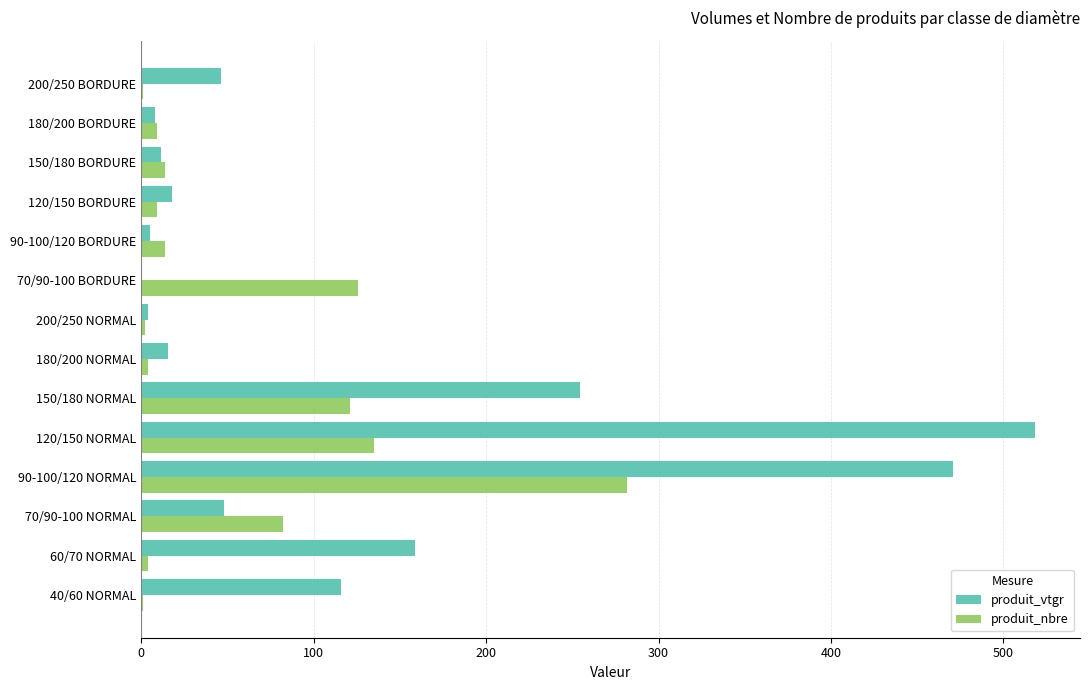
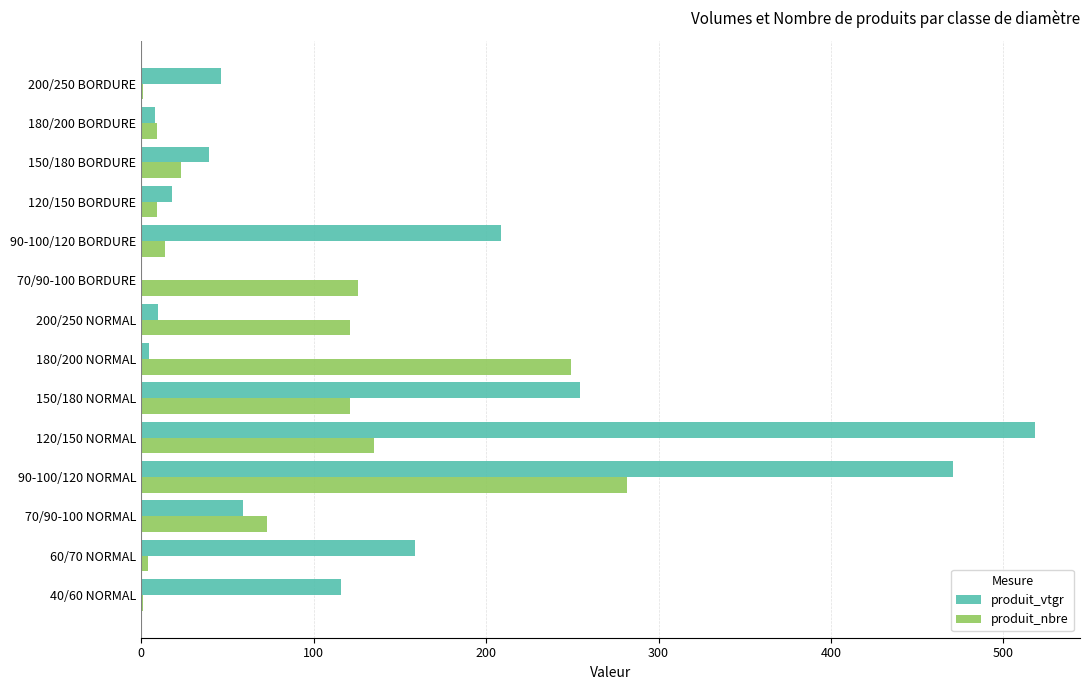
produit_vtgr, 150/180 BORDURE: 12 -> 39
produit_nbre, 150/180 BORDURE: 14 -> 23
produit_vtgr, 90-100/120 BORDURE: 5 -> 209
produit_vtgr, 200/250 NORMAL: 4 -> 10
produit_nbre, 200/250 NORMAL: 2 -> 121
produit_vtgr, 180/200 NORMAL: 16 -> 4
produit_nbre, 180/200 NORMAL: 4 -> 249
produit_vtgr, 70/90-100 NORMAL: 48 -> 59
produit_nbre, 70/90-100 NORMAL: 82 -> 73
